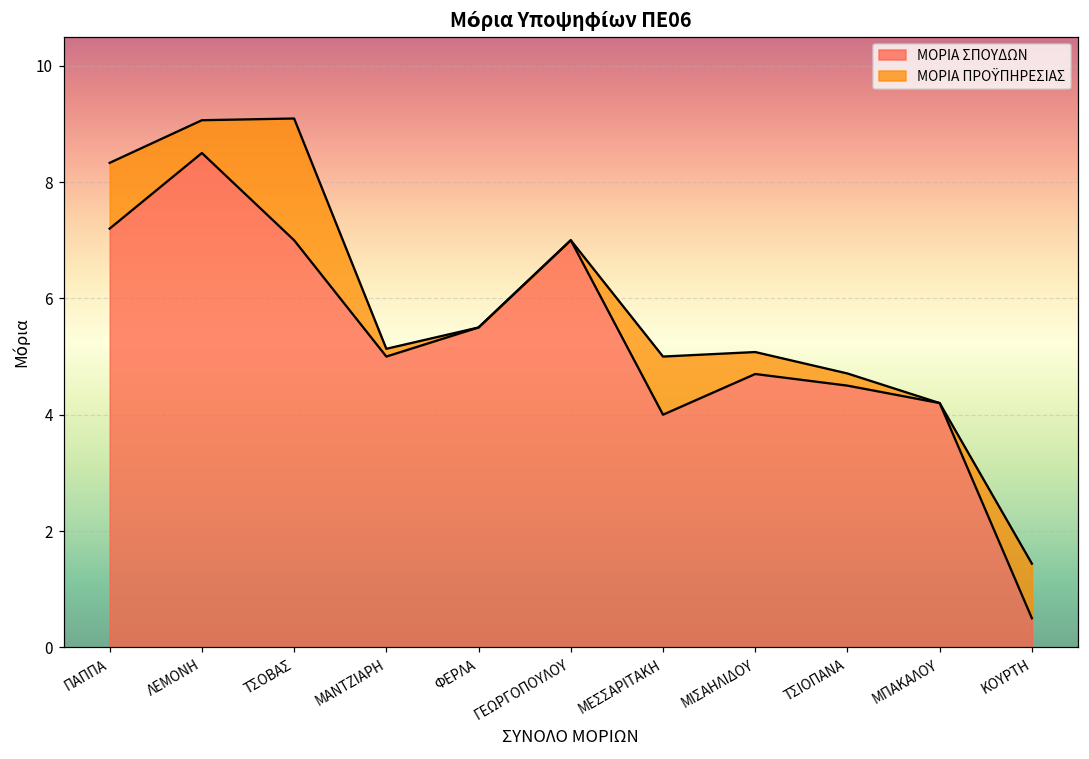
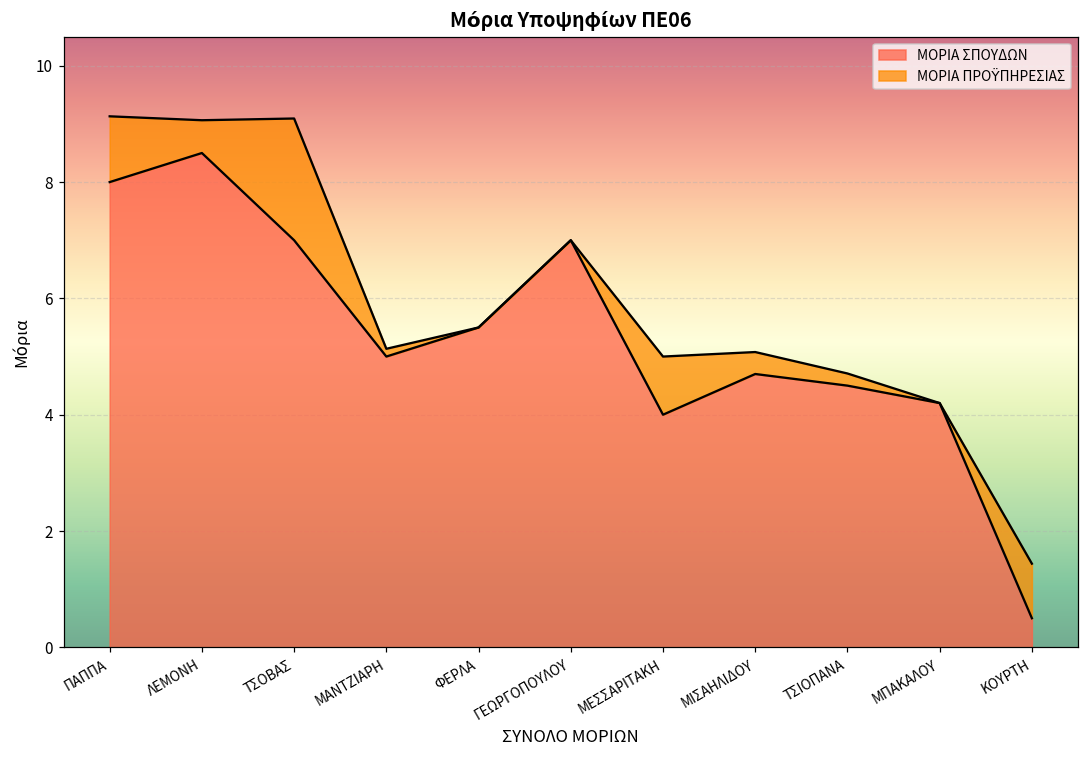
ΜΟΡΙΑ ΣΠΟΥΔΩΝ, ΠΑΠΠΑ: 7.2 -> 8.0
